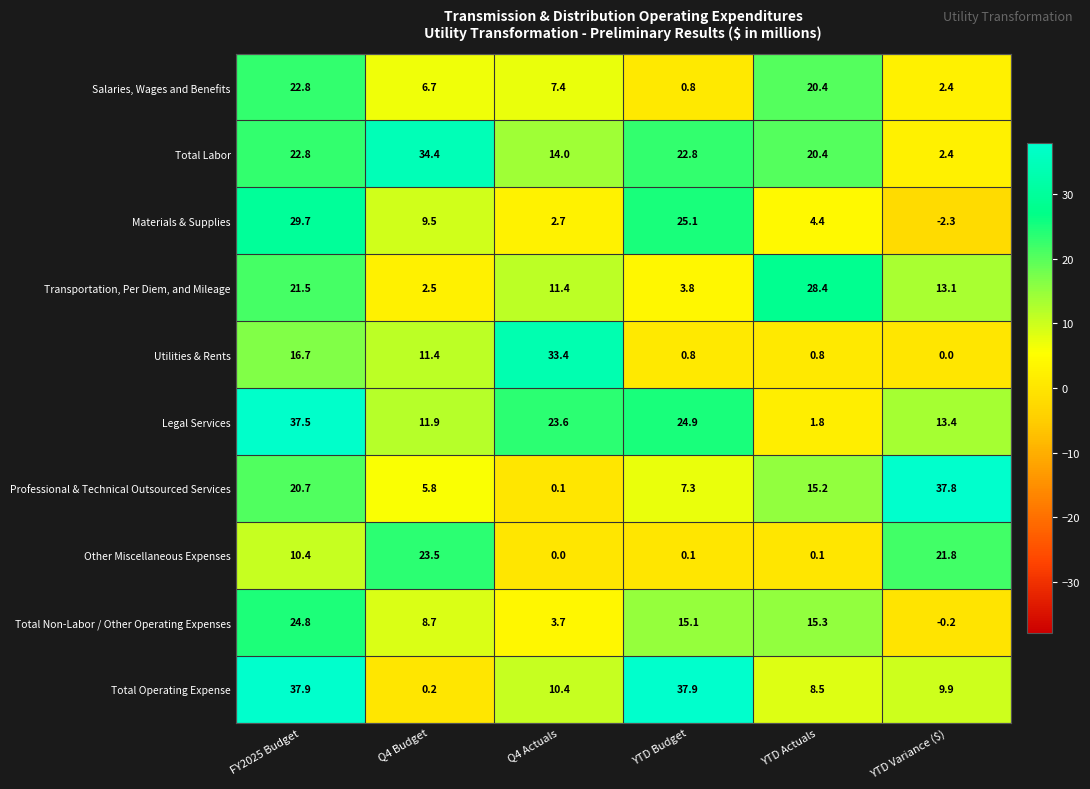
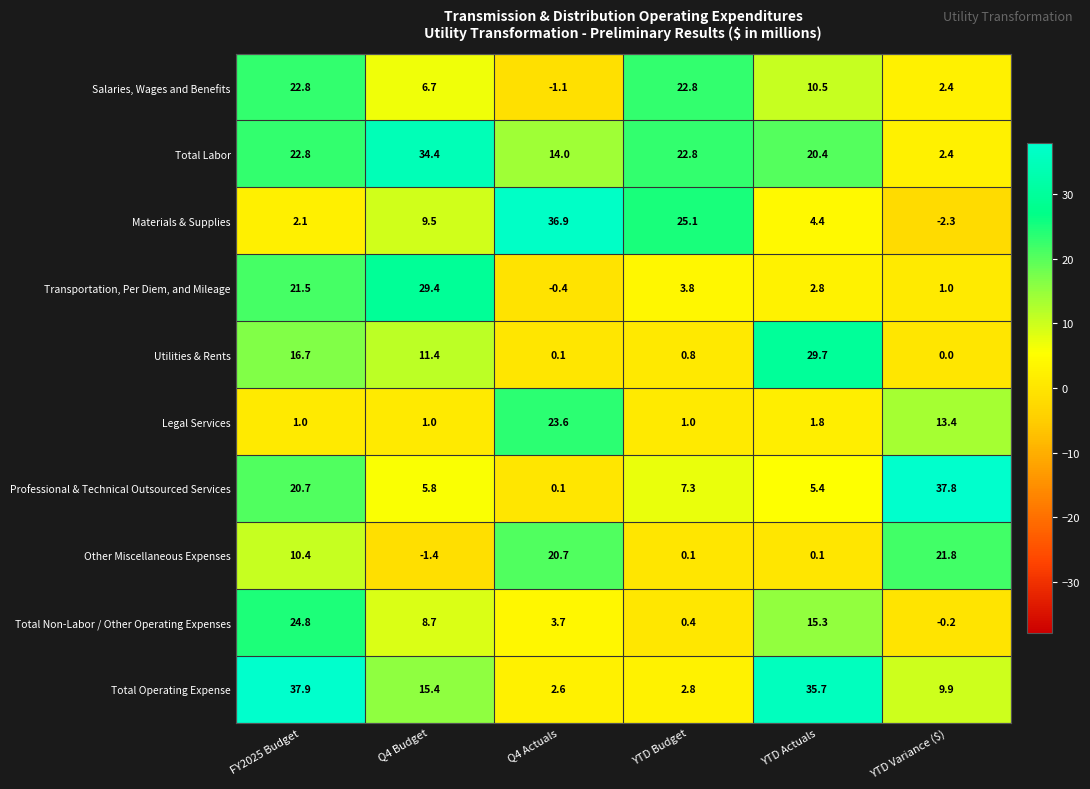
Salaries, Wages and Benefits, Q4 Actuals: 7.4 -> -1.1
Salaries, Wages and Benefits, YTD Budget: 0.8 -> 22.8
Salaries, Wages and Benefits, YTD Actuals: 20.4 -> 10.5
Materials & Supplies, FY2025 Budget: 29.7 -> 2.1
Materials & Supplies, Q4 Actuals: 2.7 -> 36.9
Transportation, Per Diem, and Mileage, Q4 Budget: 2.5 -> 29.4
Transportation, Per Diem, and Mileage, Q4 Actuals: 11.4 -> -0.4
Transportation, Per Diem, and Mileage, YTD Actuals: 28.4 -> 2.8
Transportation, Per Diem, and Mileage, YTD Variance ($): 13.1 -> 1.0
Utilities & Rents, Q4 Actuals: 33.4 -> 0.1
Utilities & Rents, YTD Actuals: 0.8 -> 29.7
Legal Services, FY2025 Budget: 37.5 -> 1.0
Legal Services, Q4 Budget: 11.9 -> 1.0
Legal Services, YTD Budget: 24.9 -> 1.0
Professional & Technical Outsourced Services, YTD Actuals: 15.2 -> 5.4
Other Miscellaneous Expenses, Q4 Budget: 23.5 -> -1.4
Other Miscellaneous Expenses, Q4 Actuals: 0.0 -> 20.7
Total Non-Labor / Other Operating Expenses, YTD Budget: 15.1 -> 0.4
Total Operating Expense, Q4 Budget: 0.2 -> 15.4
Total Operating Expense, Q4 Actuals: 10.4 -> 2.6
Total Operating Expense, YTD Budget: 37.9 -> 2.8
Total Operating Expense, YTD Actuals: 8.5 -> 35.7
